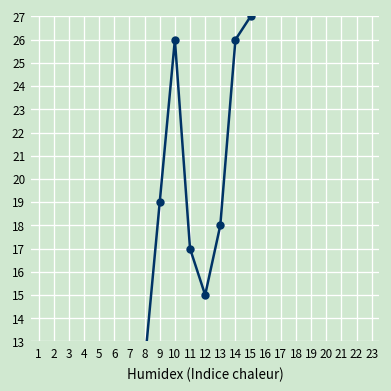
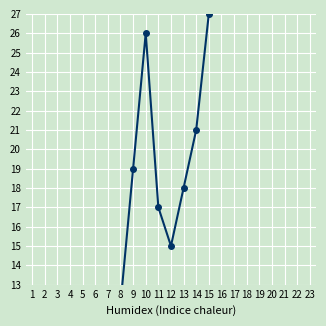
14: 26 -> 21
